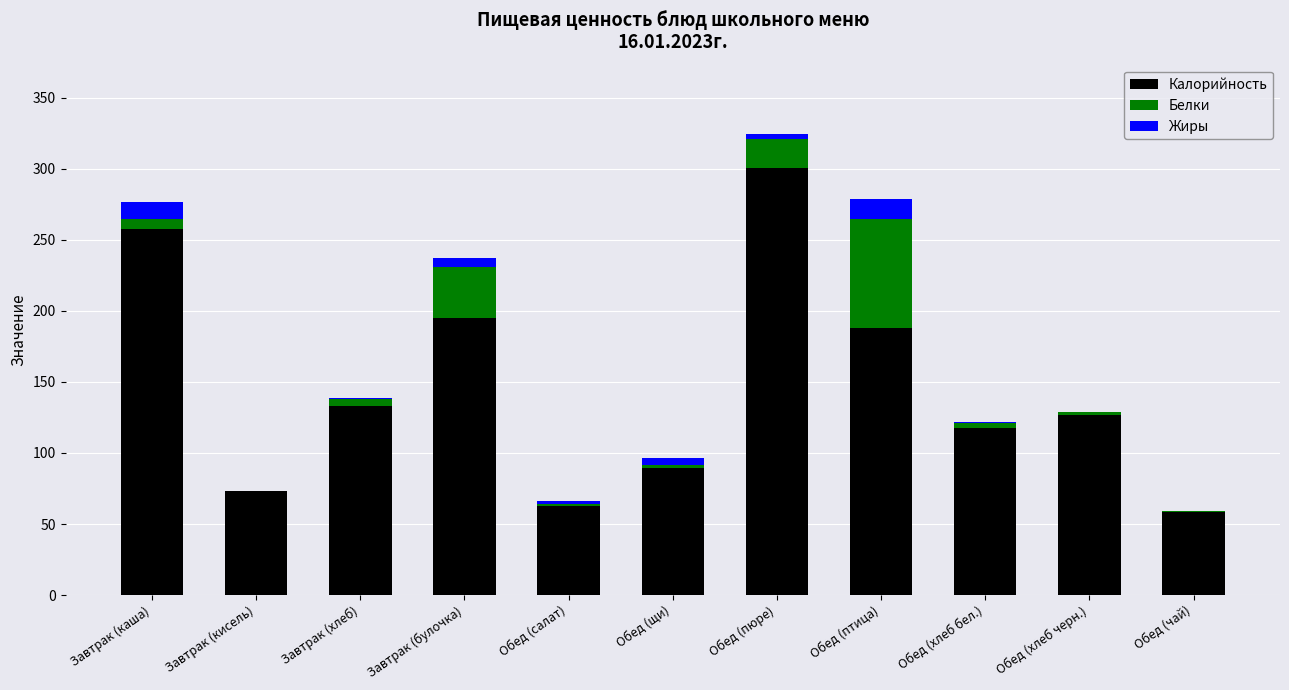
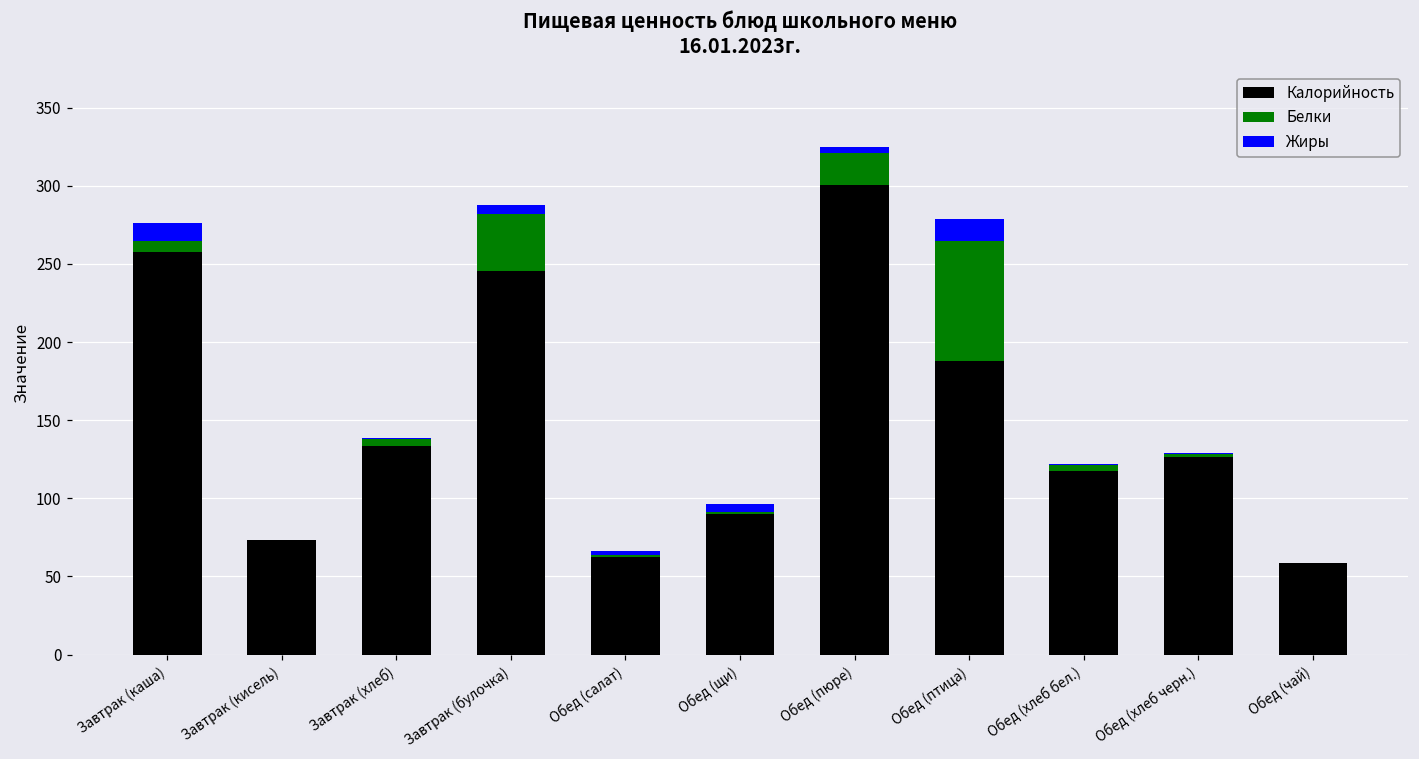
Калорийность, Завтрак (булочка): 195 -> 245
